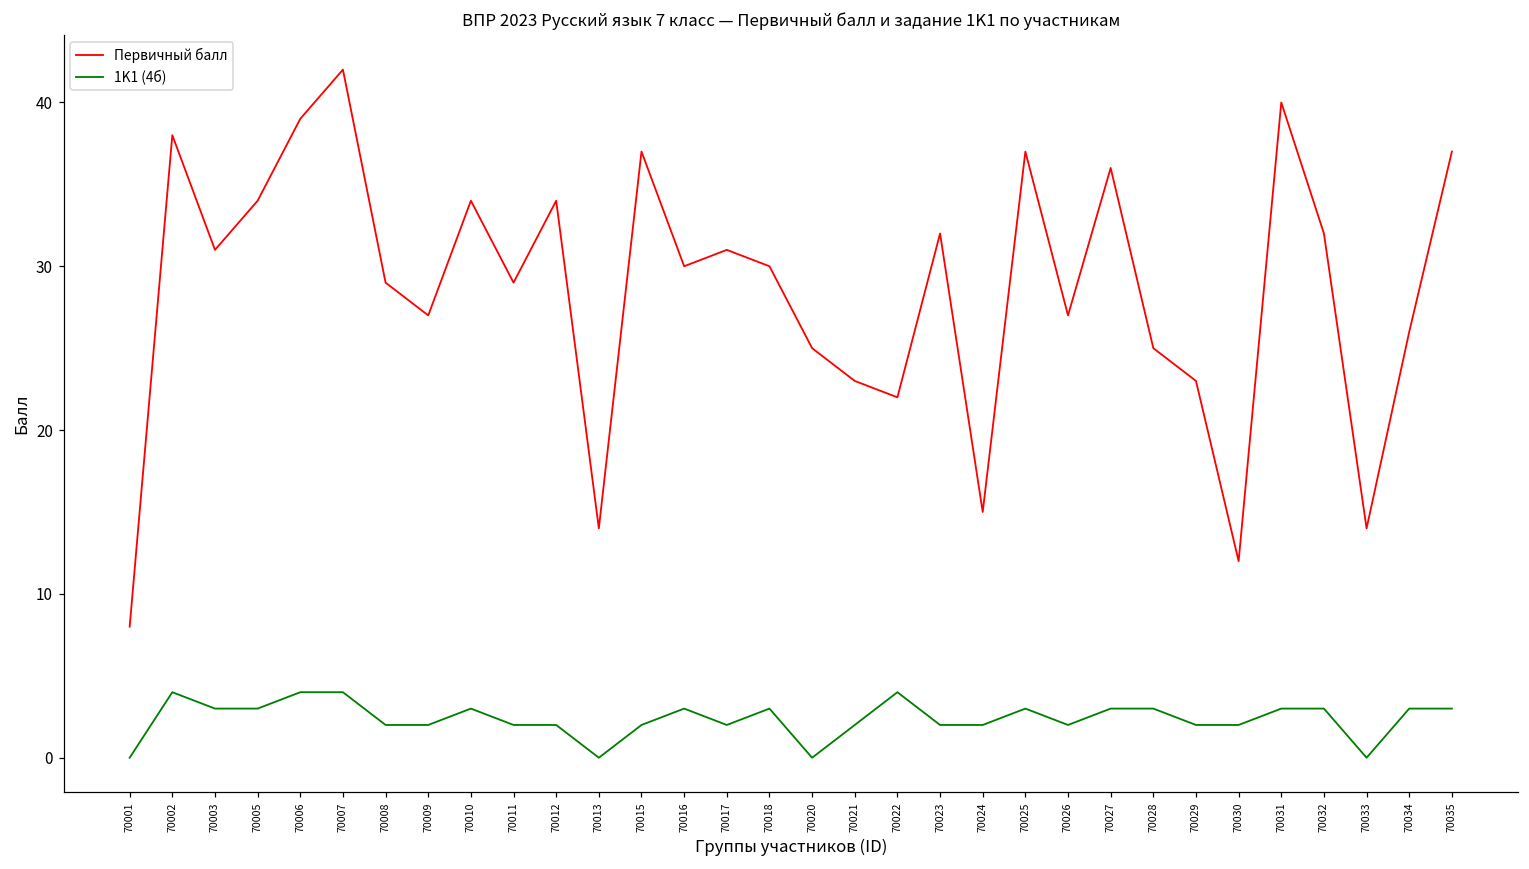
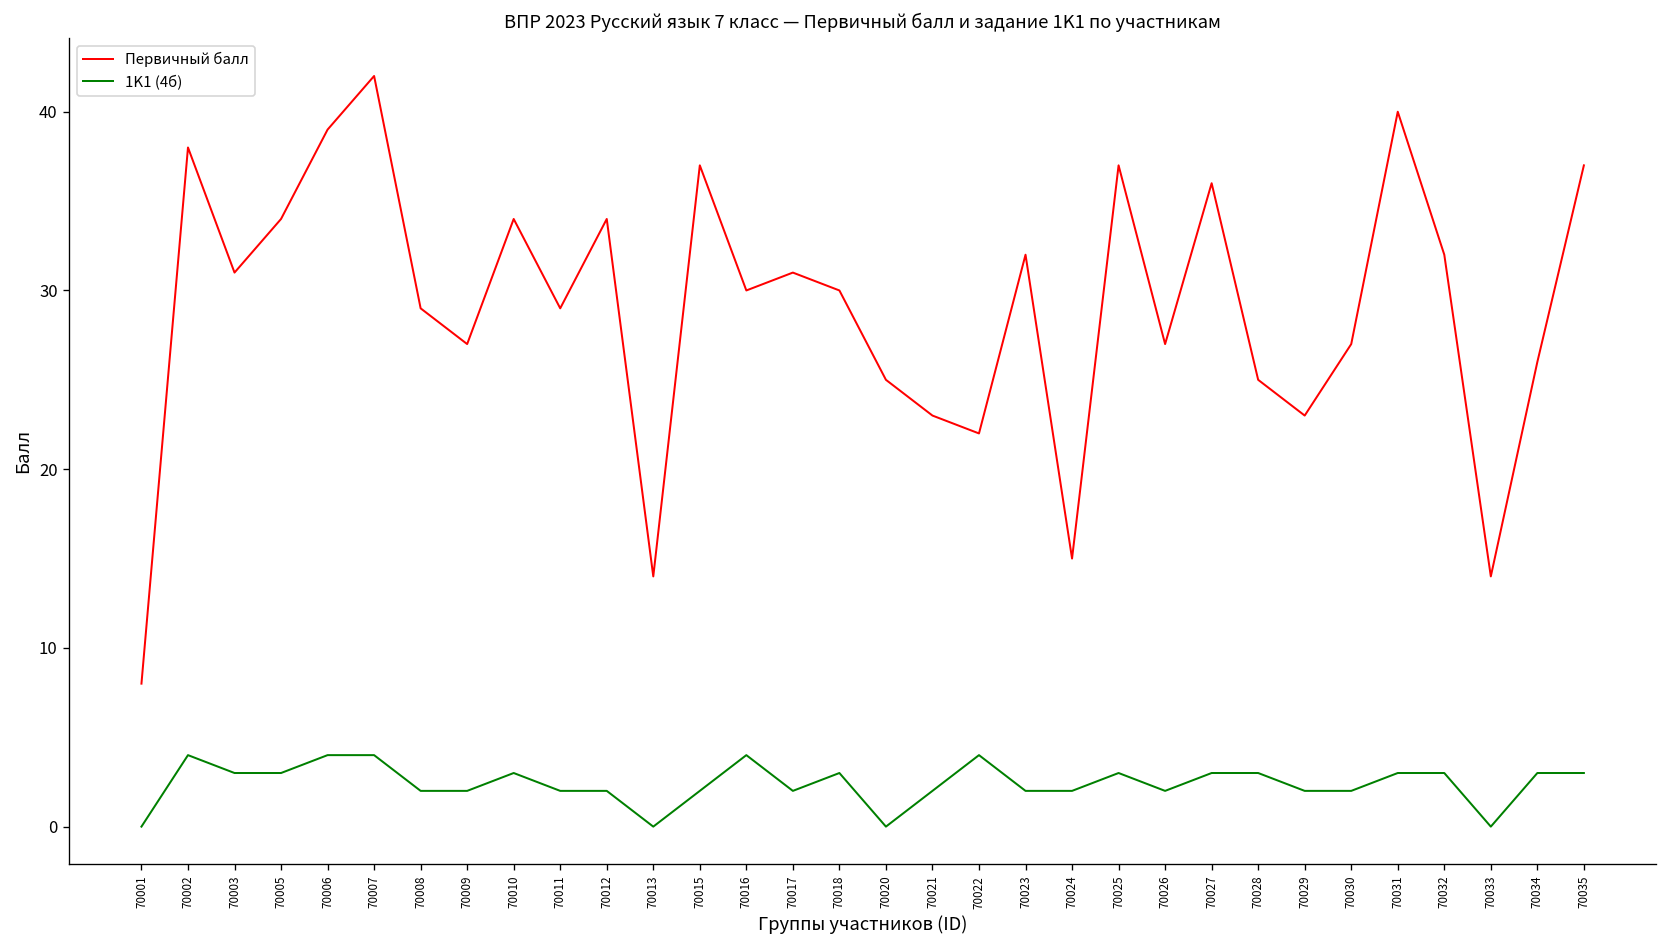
1K1 (4б), 70016: 3 -> 4
Первичный балл, 70030: 12 -> 27
